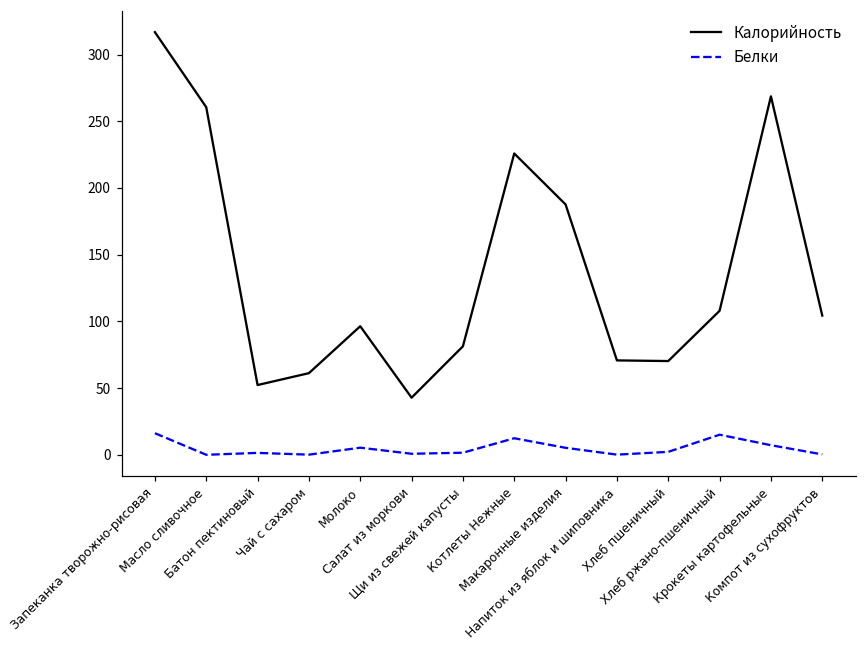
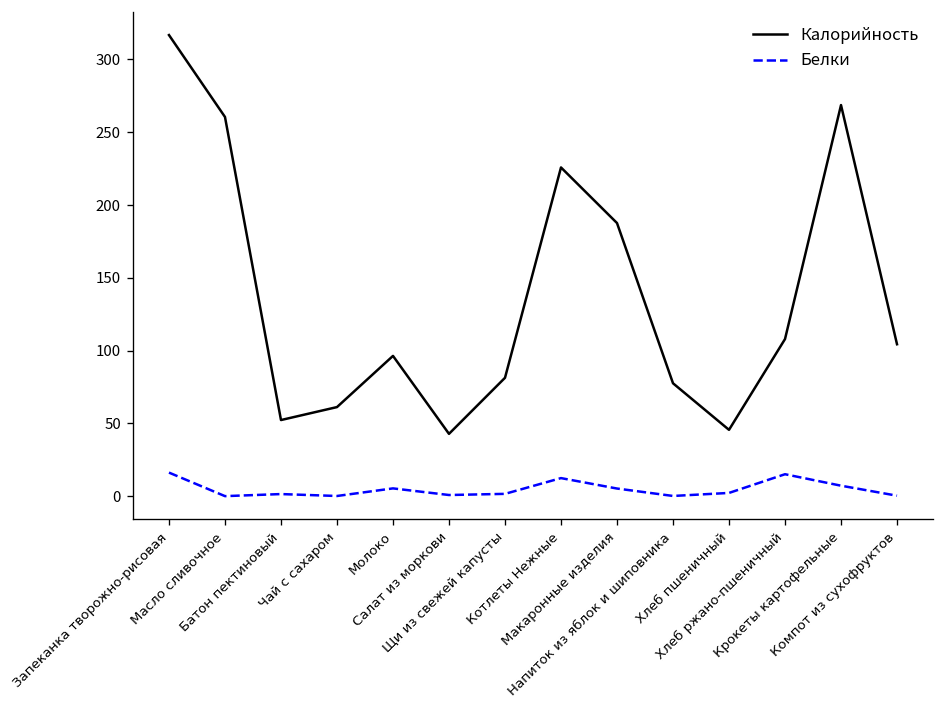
Калорийность, Напиток из яблок и шиповника: 71 -> 78
Калорийность, Хлеб пшеничный: 70 -> 46
